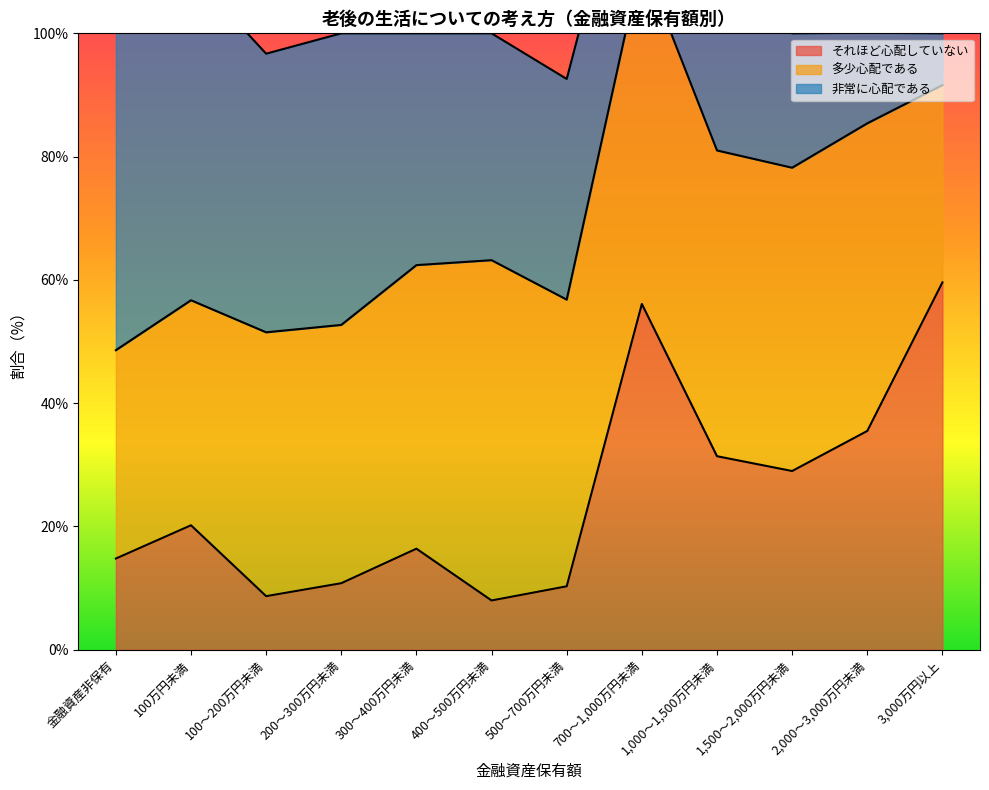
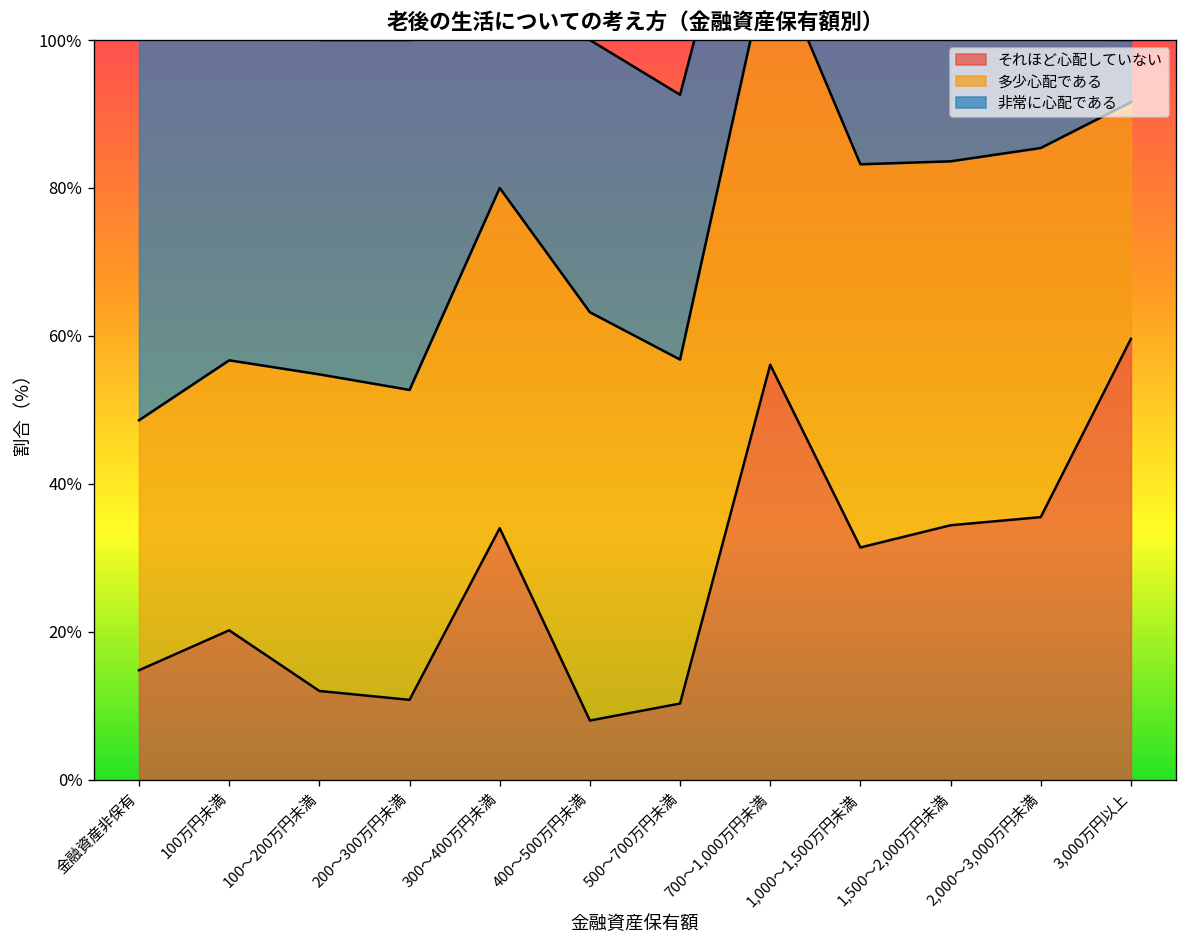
それほど心配していない, 100～200万円未満: 9% -> 12%
それほど心配していない, 300～400万円未満: 16% -> 34%
多少心配である, 1,000～1,500万円未満: 50% -> 52%
それほど心配していない, 1,500～2,000万円未満: 29% -> 34%
